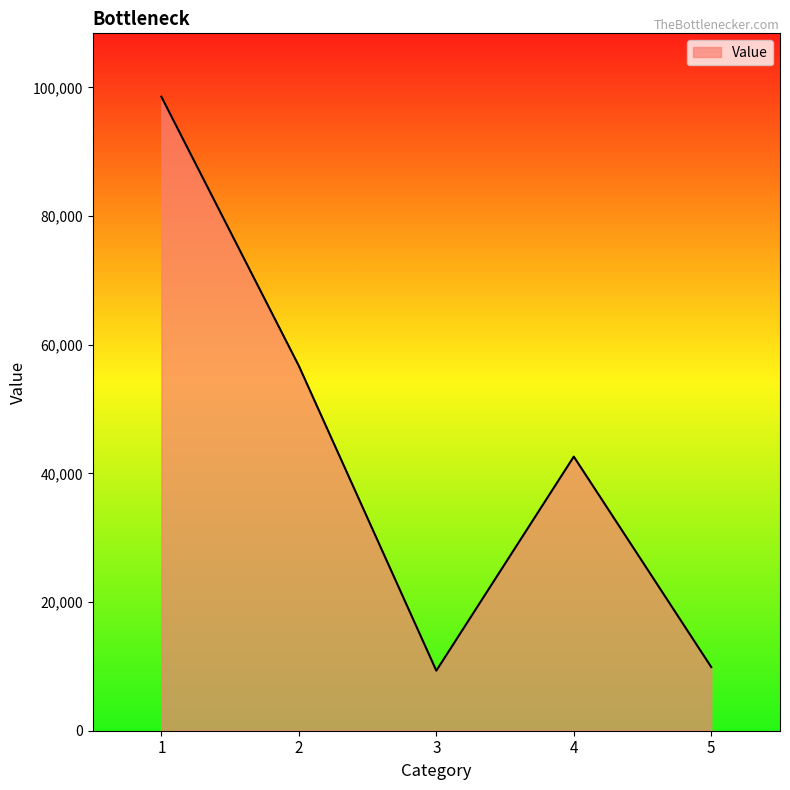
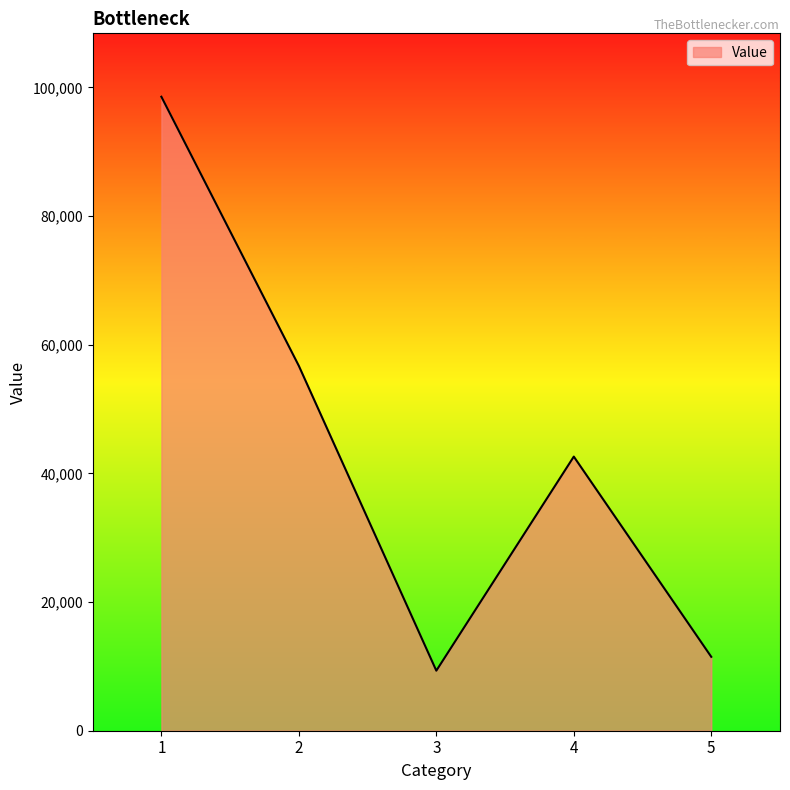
5: 10,000 -> 11,000
